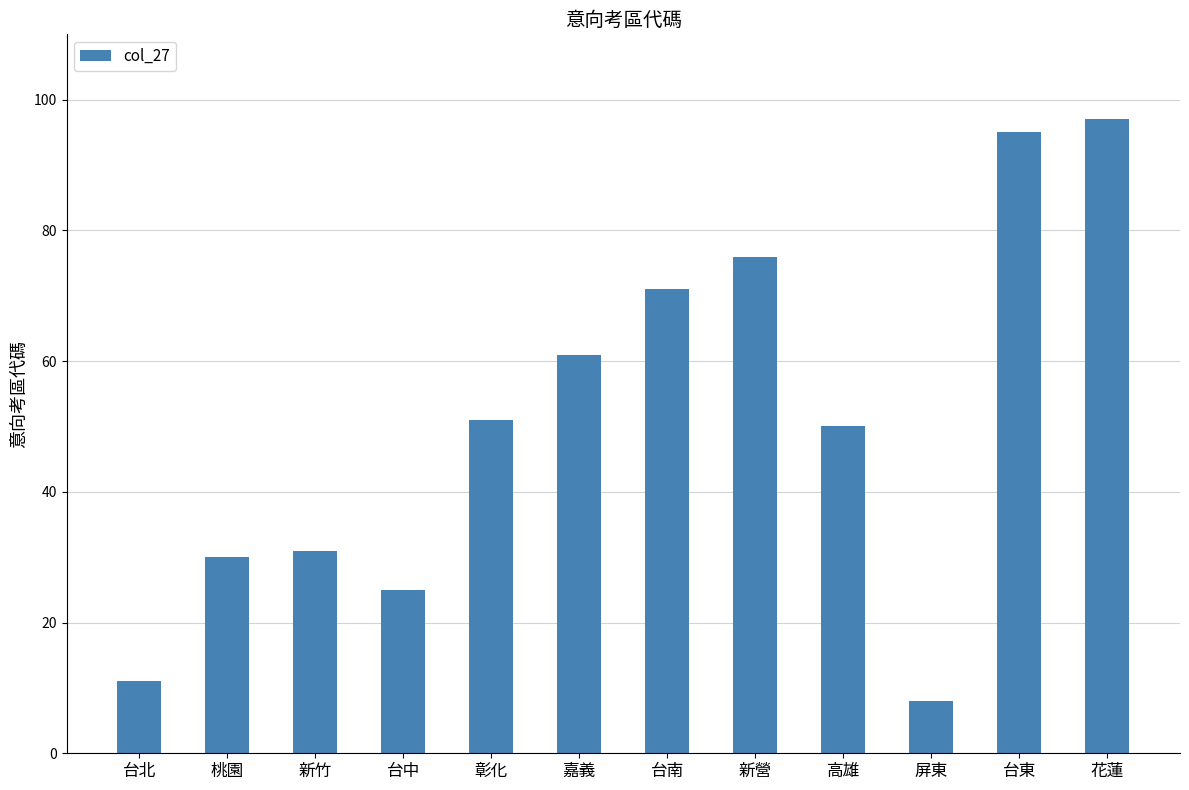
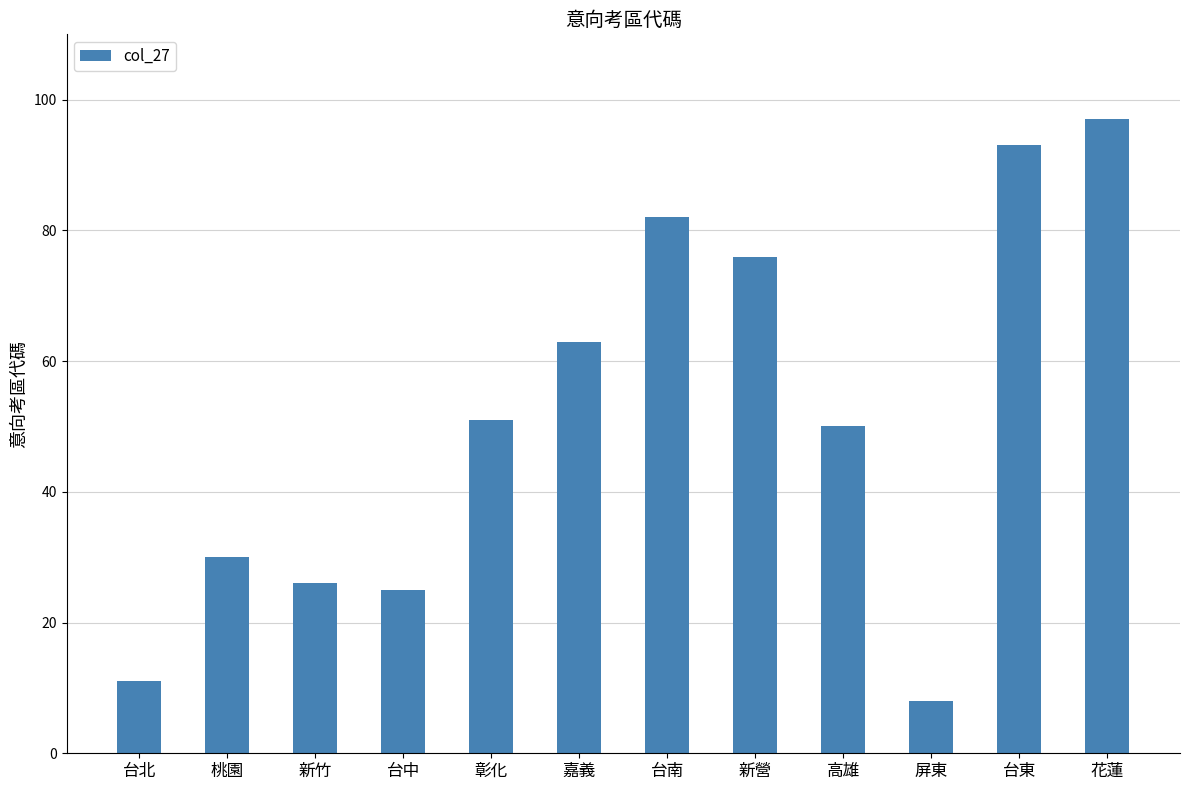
新竹: 31 -> 26
嘉義: 61 -> 63
台南: 71 -> 82
台東: 95 -> 93
